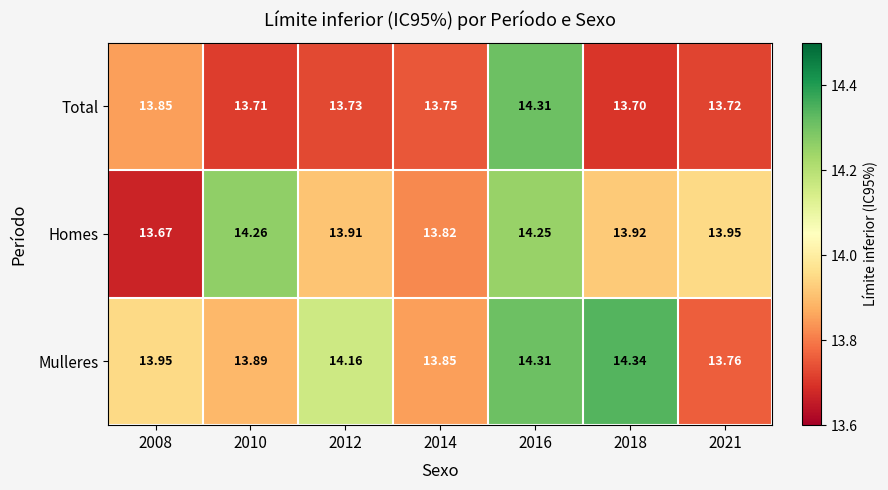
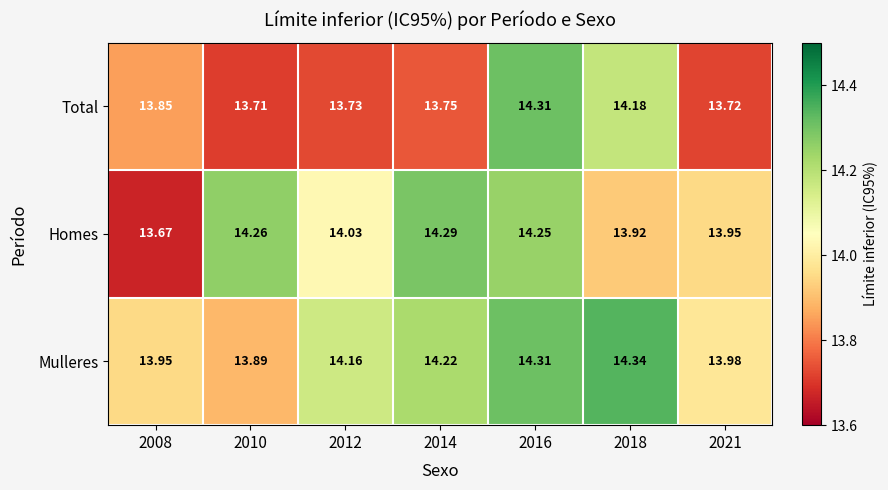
Total, 2018: 13.70 -> 14.18
Homes, 2012: 13.91 -> 14.03
Homes, 2014: 13.82 -> 14.29
Mulleres, 2014: 13.85 -> 14.22
Mulleres, 2021: 13.76 -> 13.98
